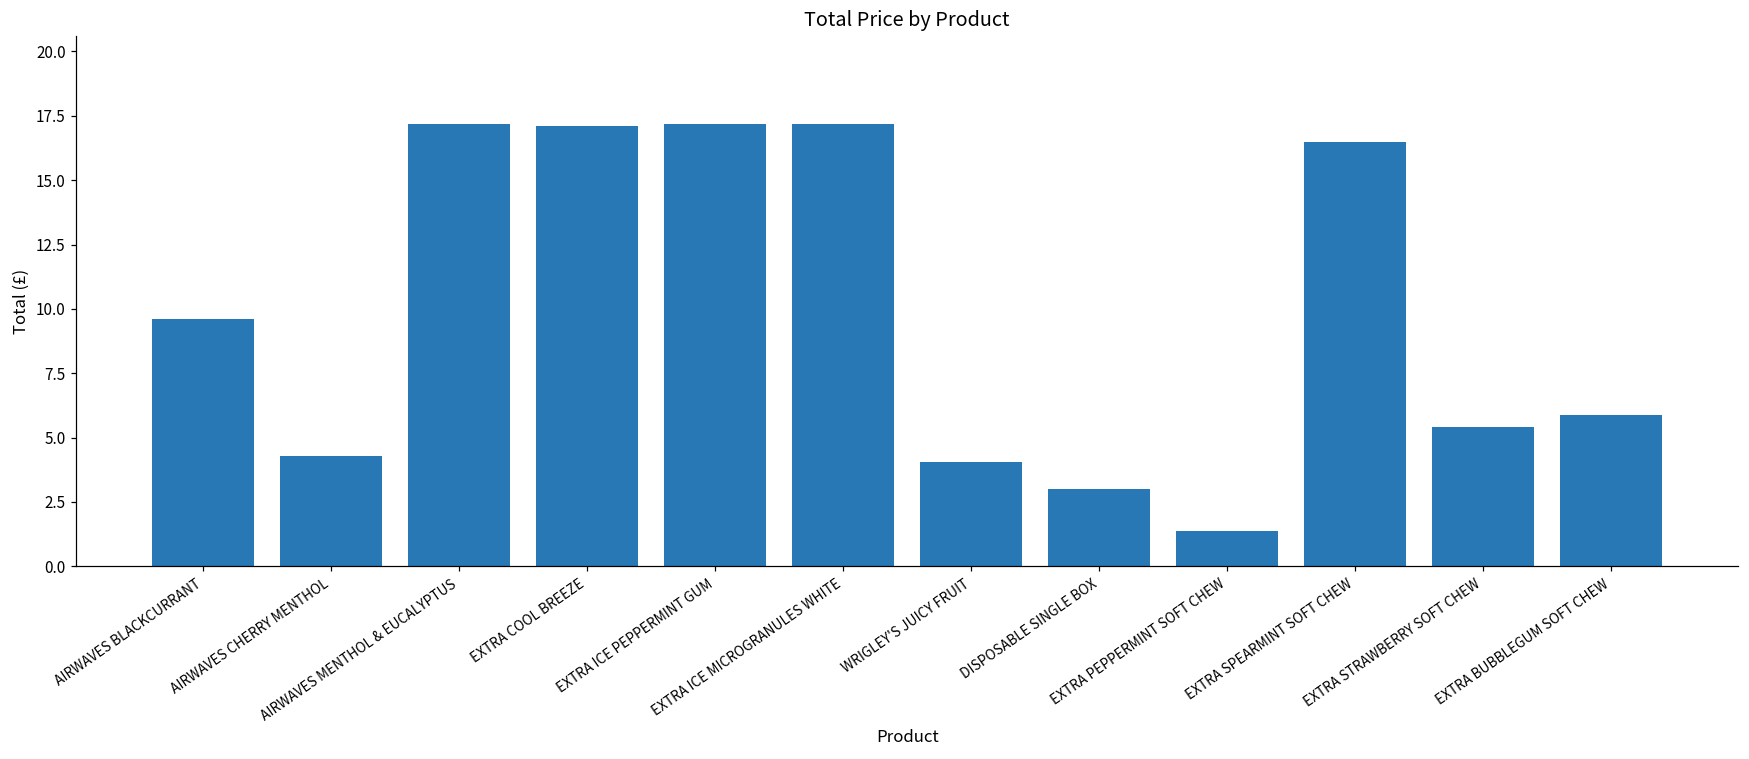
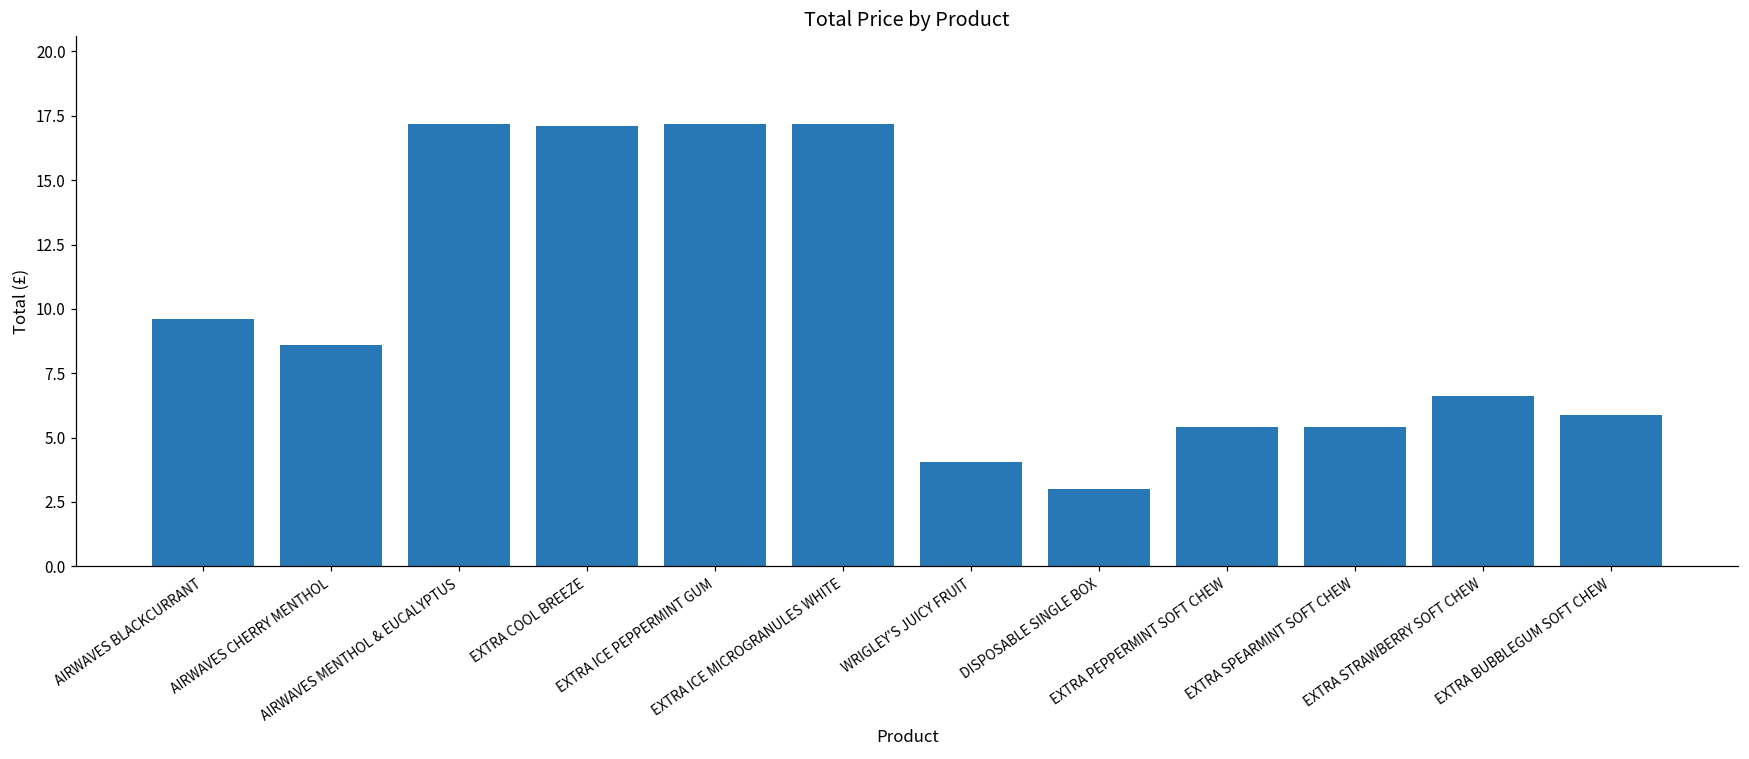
AIRWAVES CHERRY MENTHOL: 4.3 -> 8.6
EXTRA PEPPERMINT SOFT CHEW: 1.4 -> 5.4
EXTRA SPEARMINT SOFT CHEW: 16.5 -> 5.4
EXTRA STRAWBERRY SOFT CHEW: 5.4 -> 6.6
